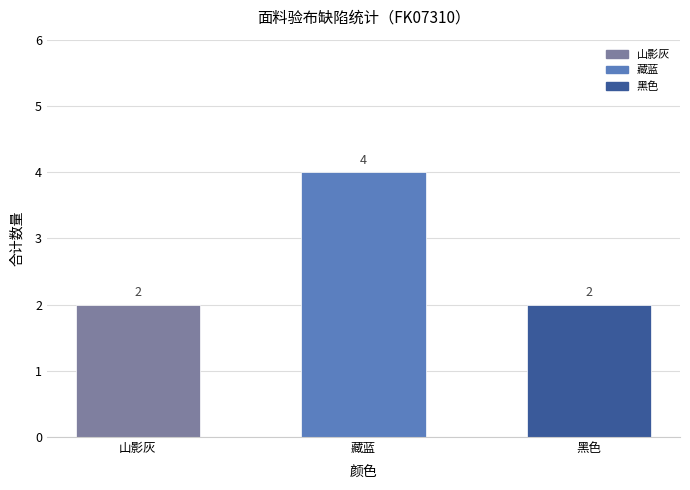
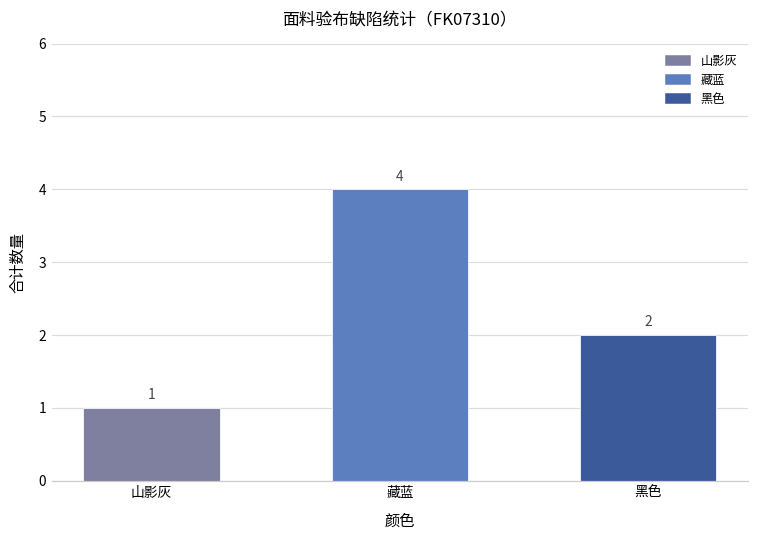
山影灰: 2 -> 1
